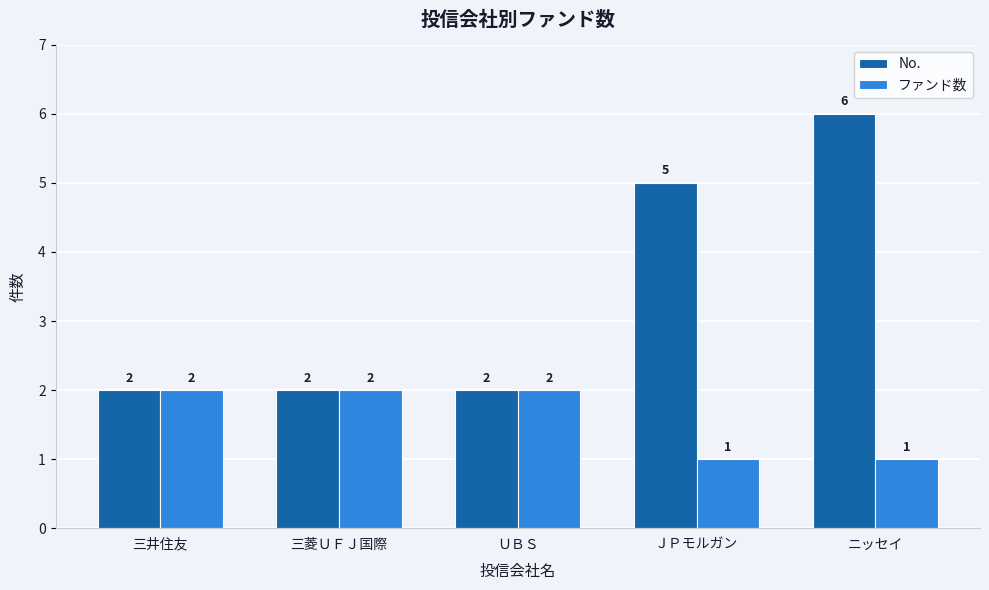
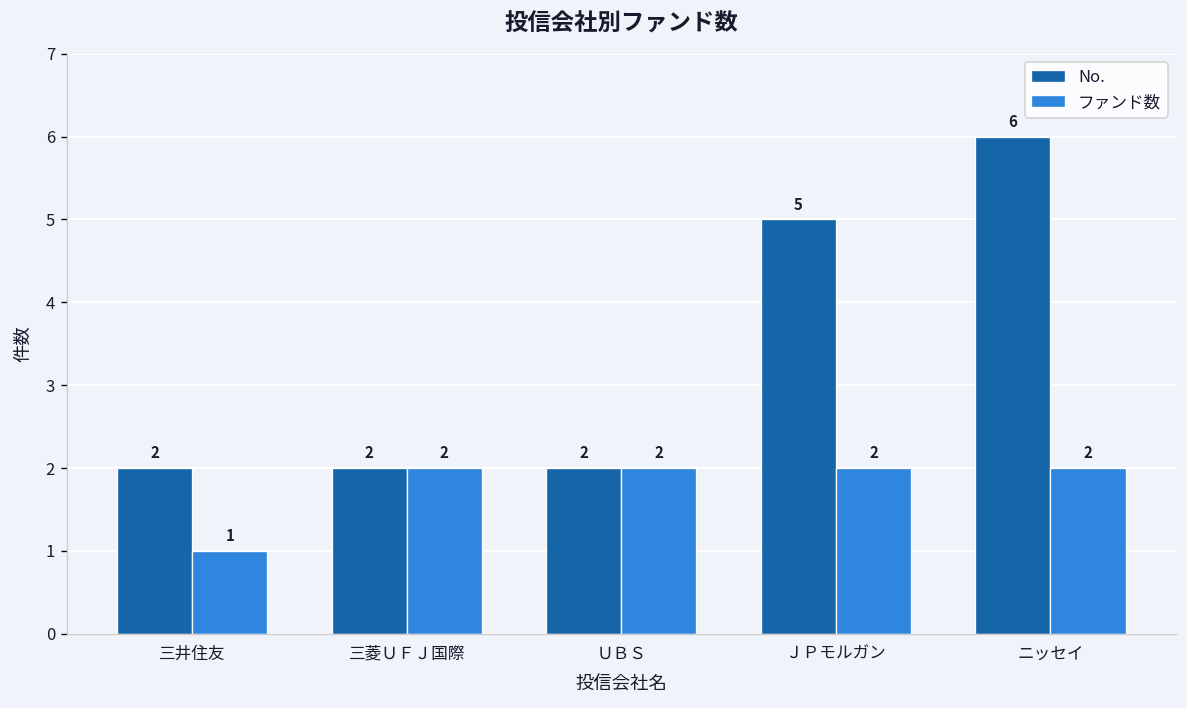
ファンド数, 三井住友: 2 -> 1
ファンド数, ＪＰモルガン: 1 -> 2
ファンド数, ニッセイ: 1 -> 2
